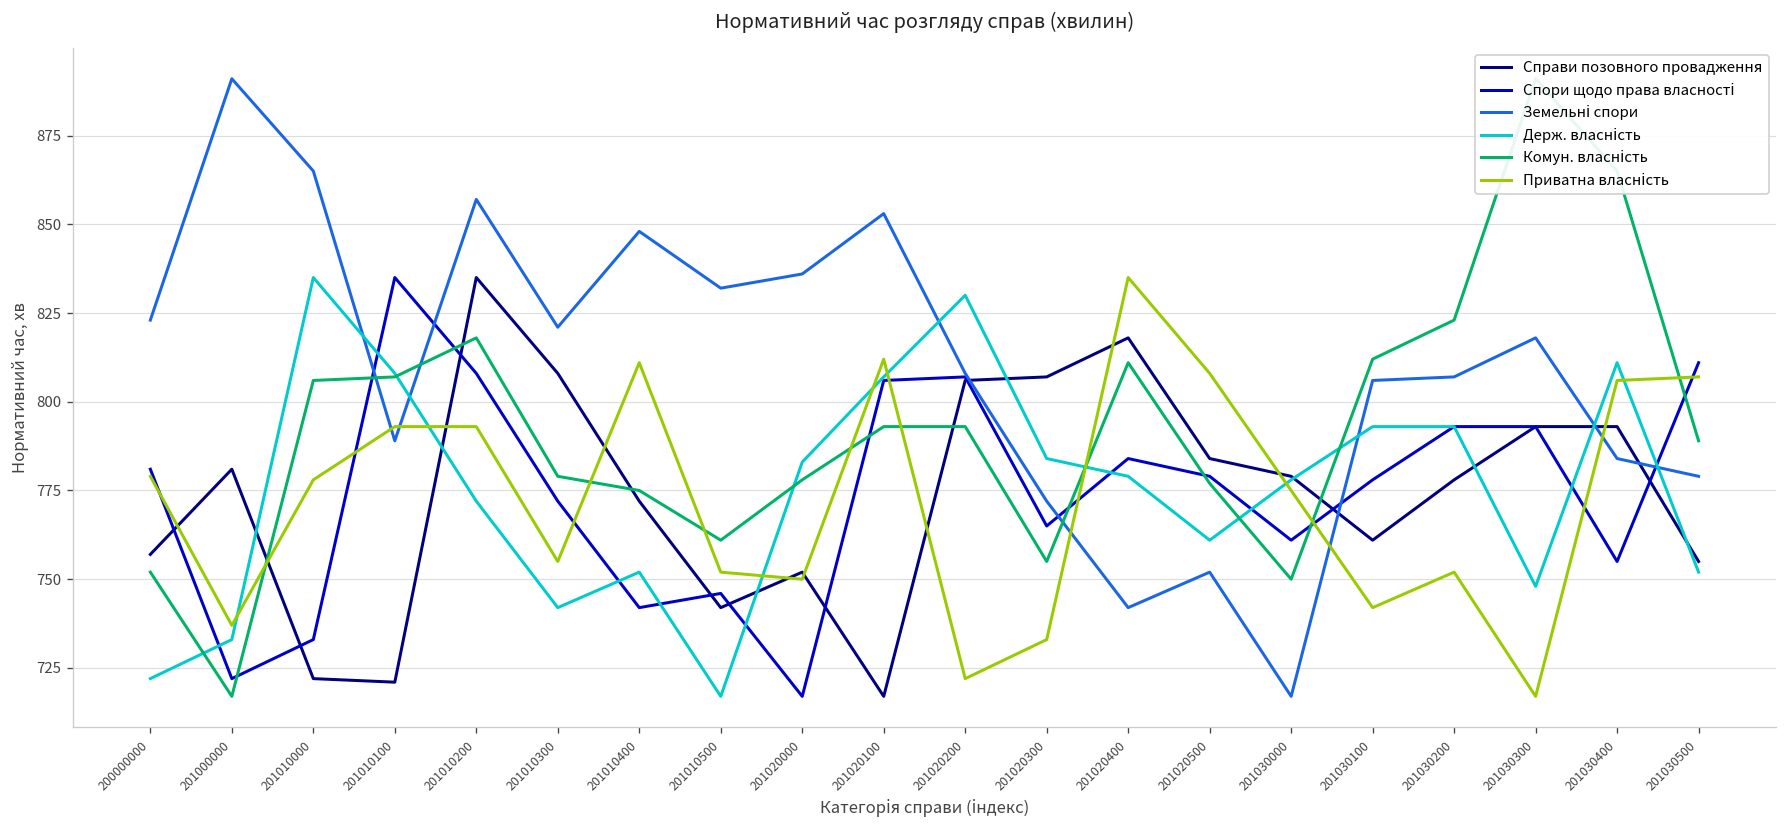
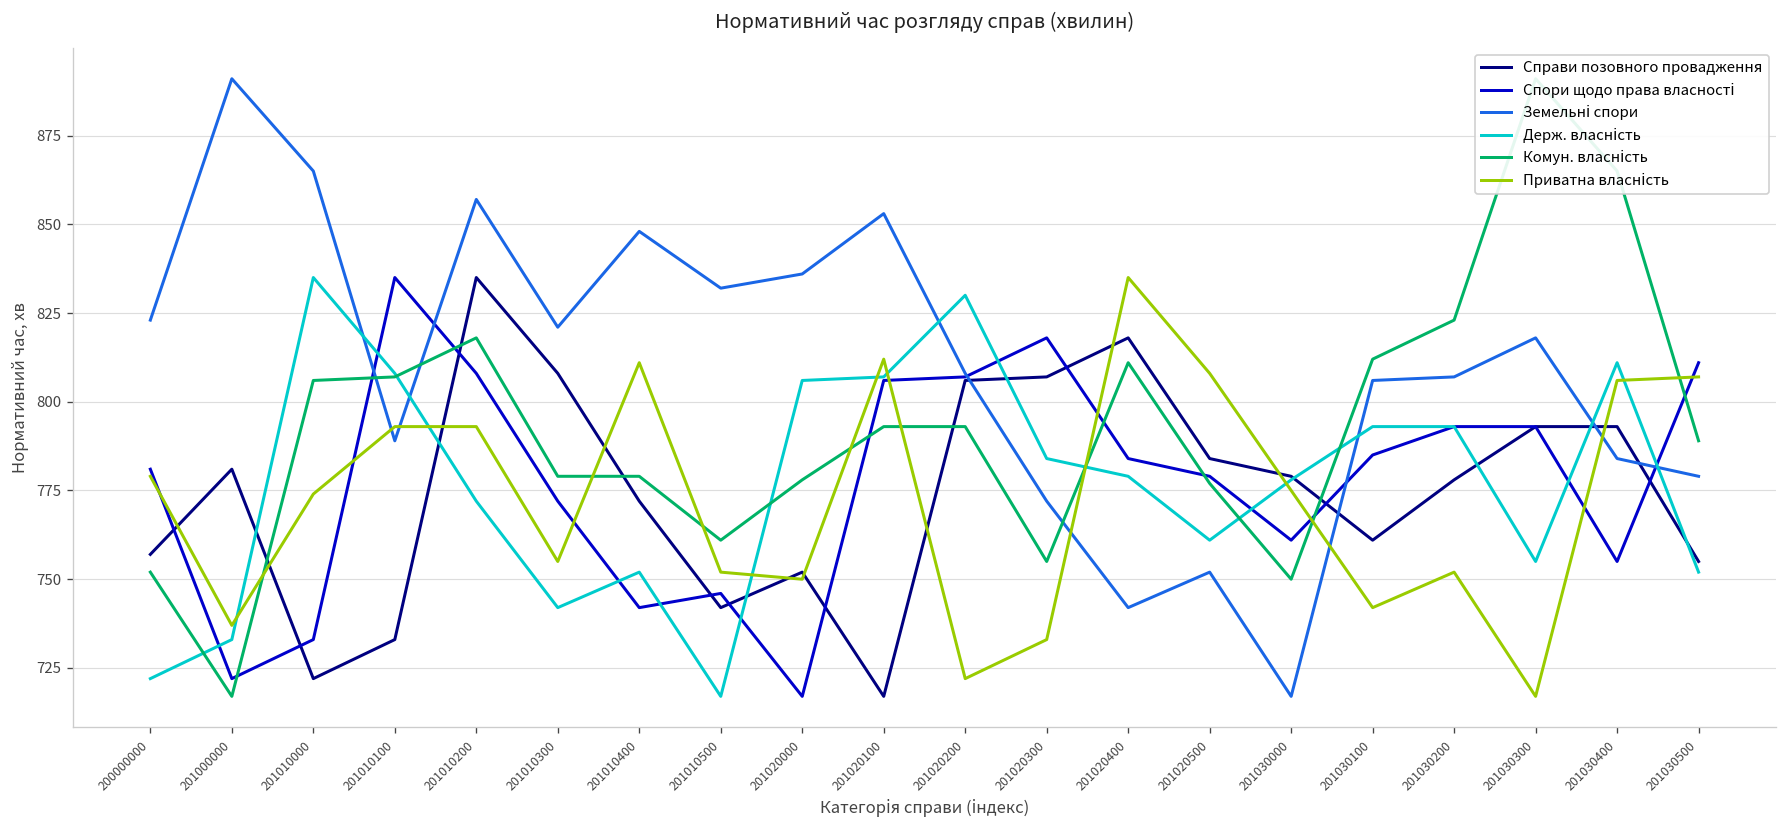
Приватна власність, 201010000: 778 -> 774
Справи позовного провадження, 201010100: 721 -> 733
Комун. власність, 201010400: 775 -> 779
Держ. власність, 201020000: 783 -> 806
Спори щодо права власності, 201020300: 765 -> 818
Спори щодо права власності, 201030100: 778 -> 785
Держ. власність, 201030300: 748 -> 755
